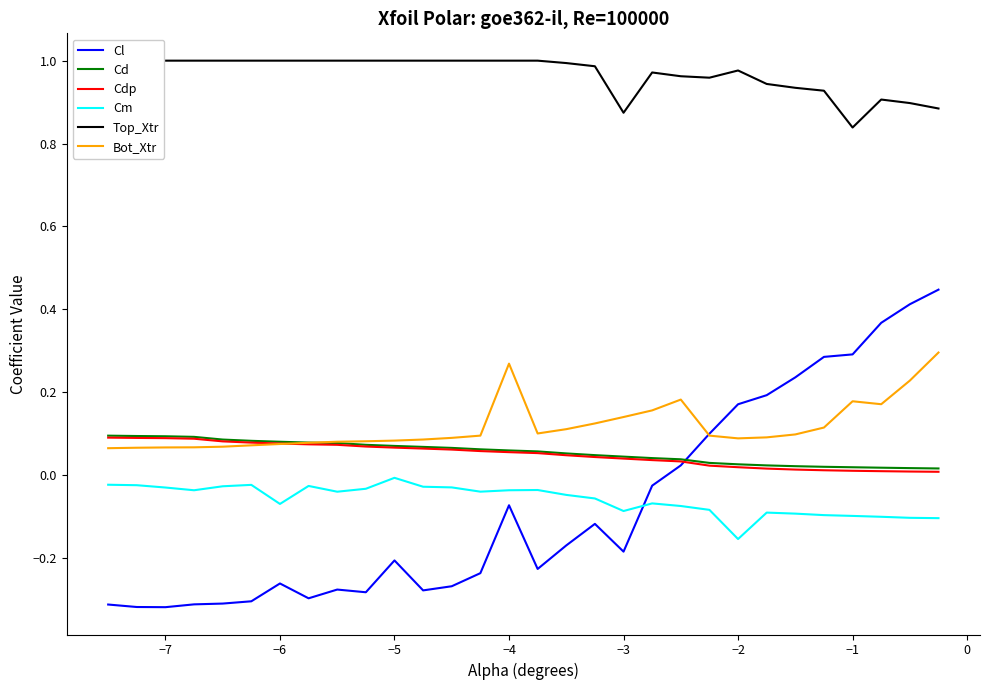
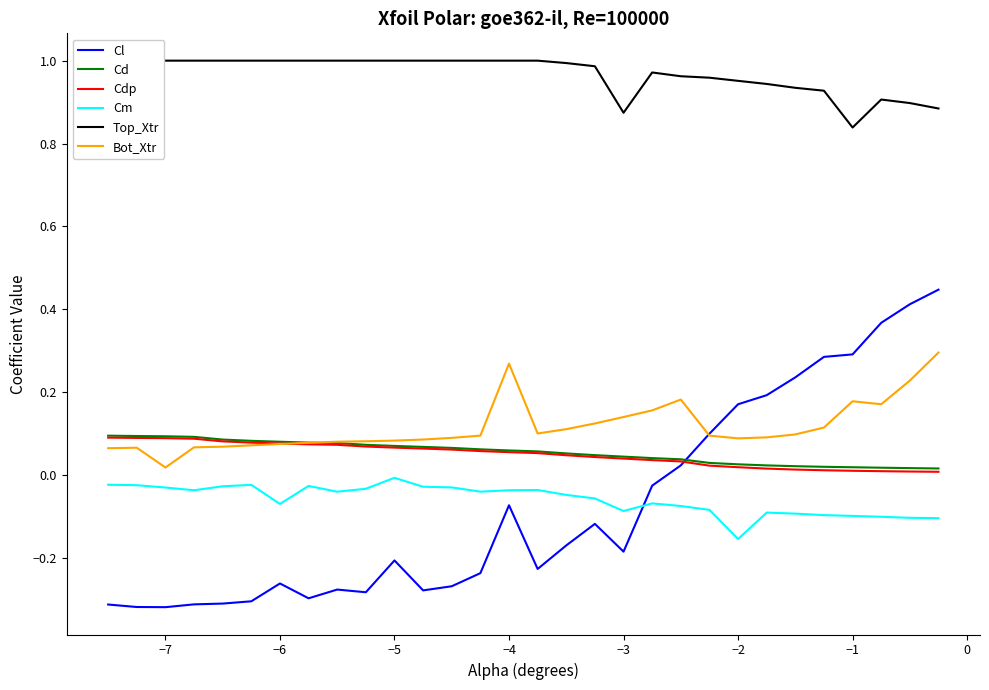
Bot_Xtr, −7: 0.07 -> 0.02
Top_Xtr, −2: 0.98 -> 0.95
